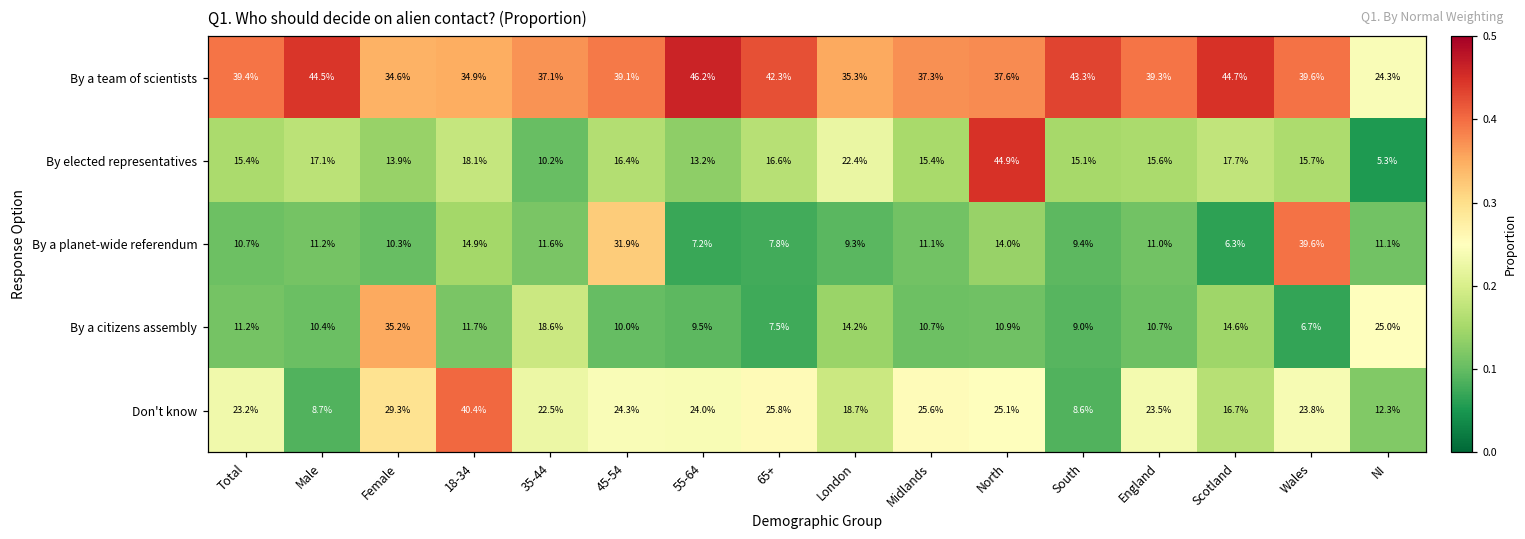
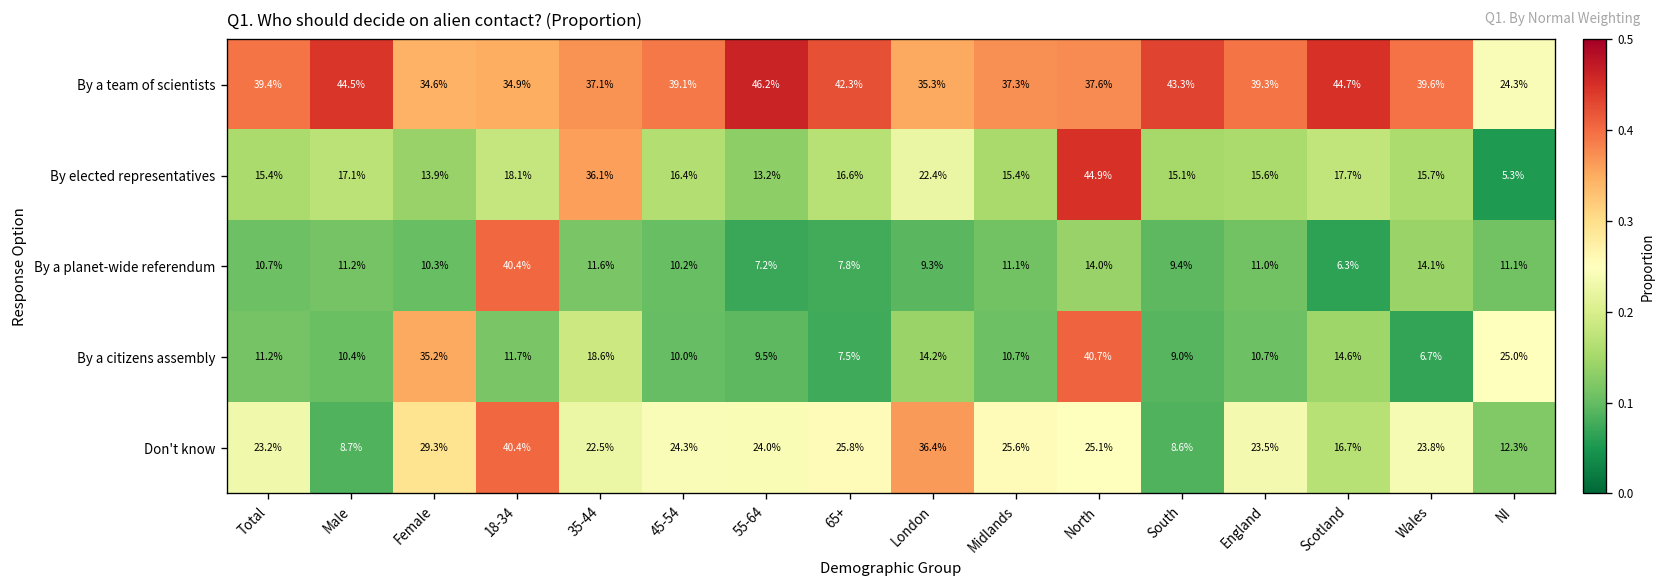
By elected representatives, 35-44: 10.2% -> 36.1%
By a planet-wide referendum, 18-34: 14.9% -> 40.4%
By a planet-wide referendum, 45-54: 31.9% -> 10.2%
By a planet-wide referendum, Wales: 39.6% -> 14.1%
By a citizens assembly, North: 10.9% -> 40.7%
Don't know, London: 18.7% -> 36.4%
